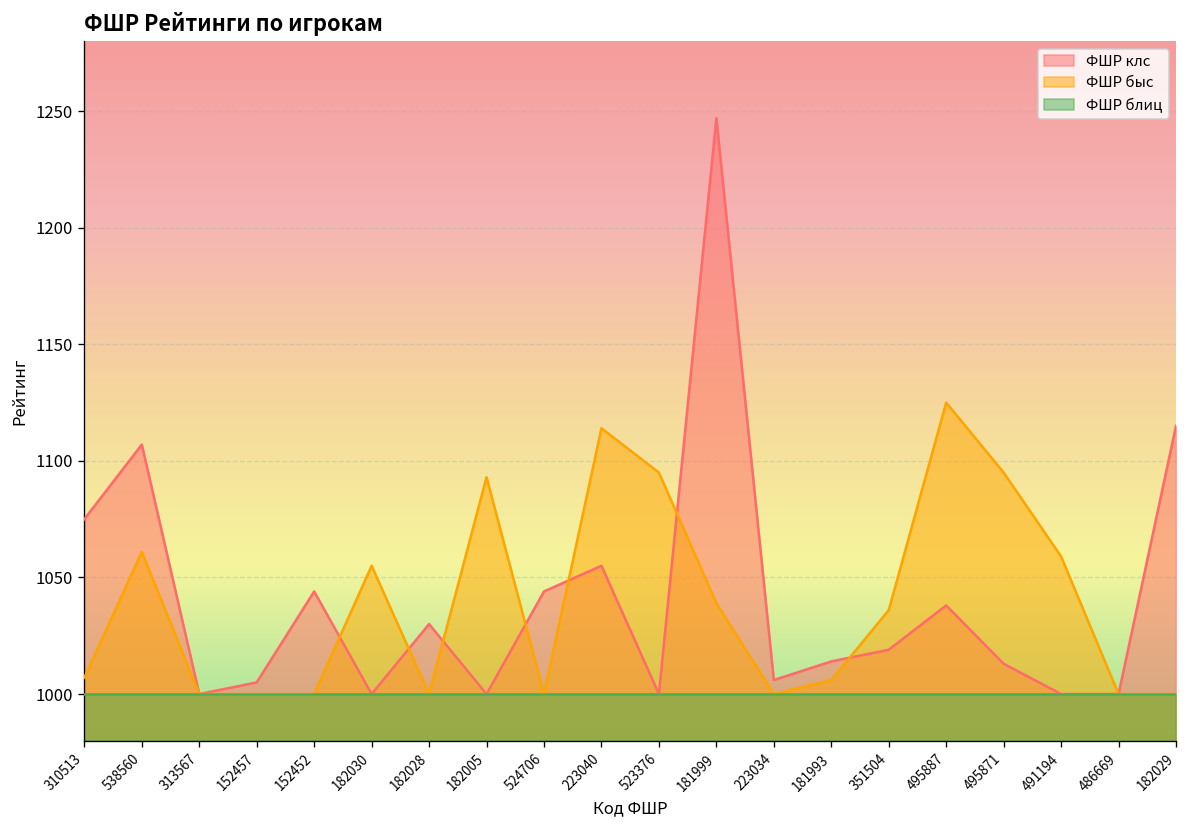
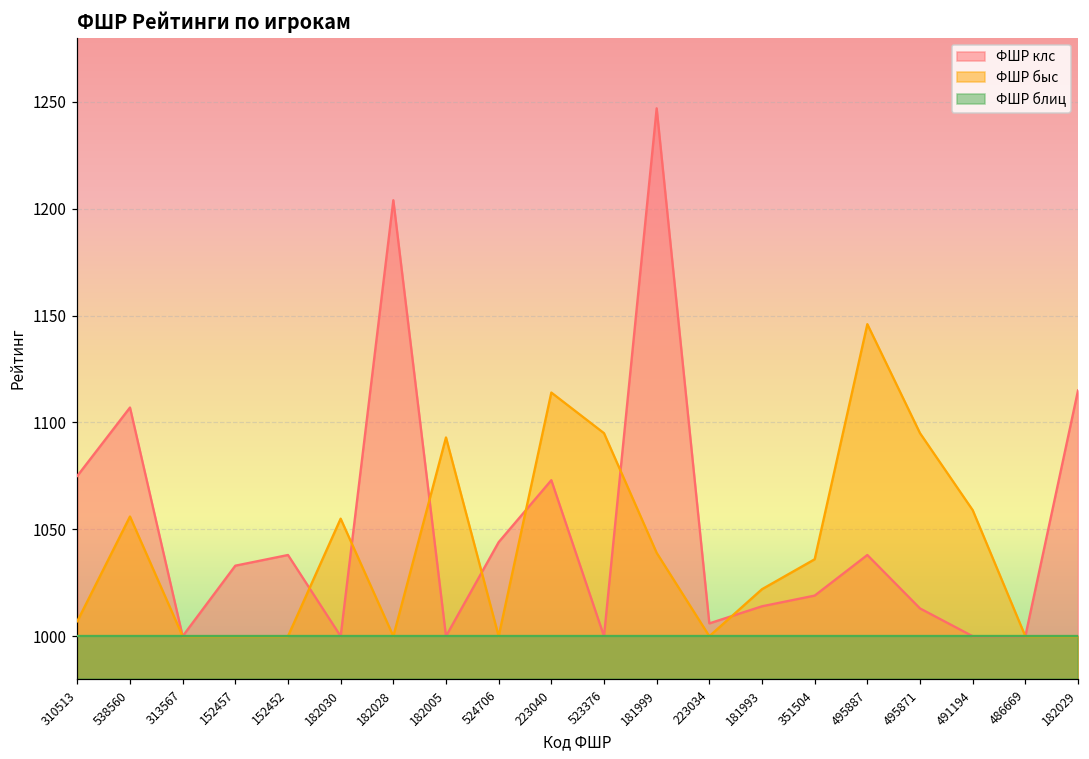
ФШР быс, 538560: 1061 -> 1056
ФШР клс, 152457: 1005 -> 1033
ФШР клс, 152452: 1044 -> 1038
ФШР клс, 182028: 1030 -> 1204
ФШР клс, 223040: 1055 -> 1073
ФШР быс, 181993: 1006 -> 1022
ФШР быс, 495887: 1125 -> 1146
